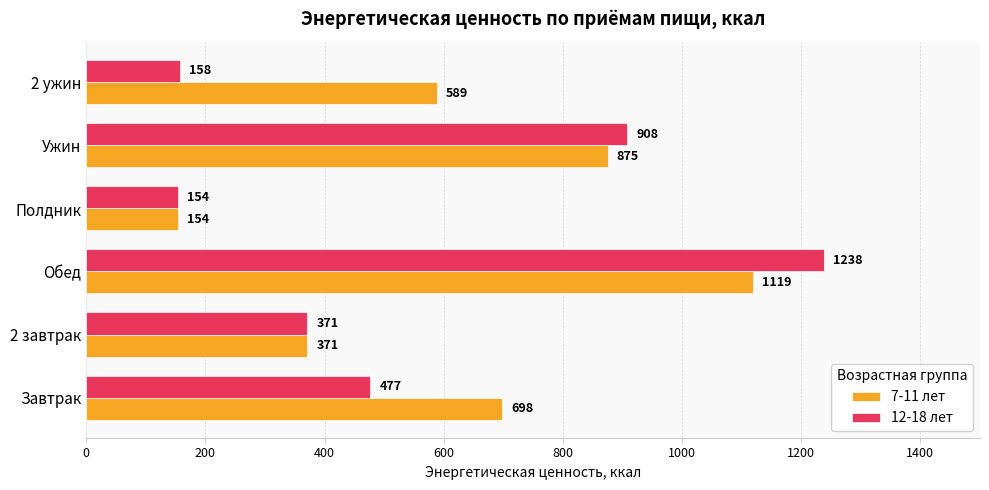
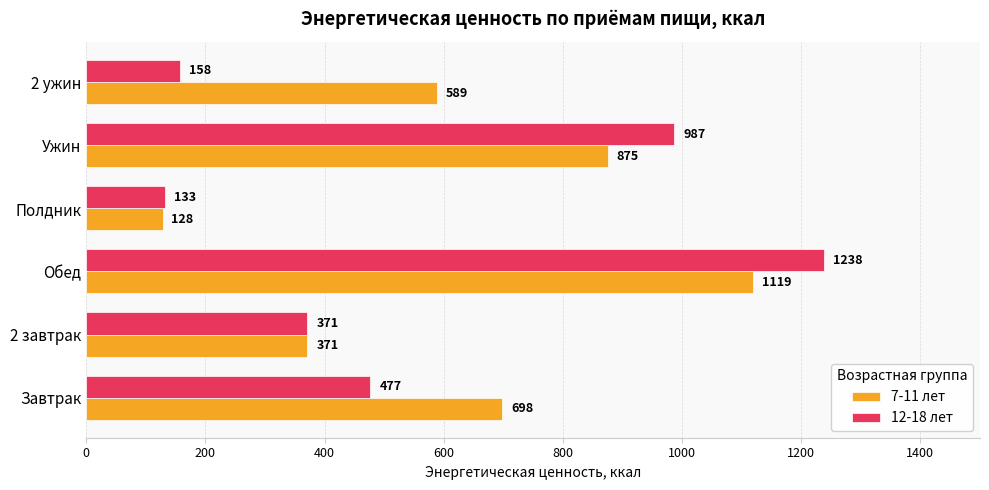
12-18 лет, Ужин: 908 -> 987
12-18 лет, Полдник: 154 -> 133
7-11 лет, Полдник: 154 -> 128
